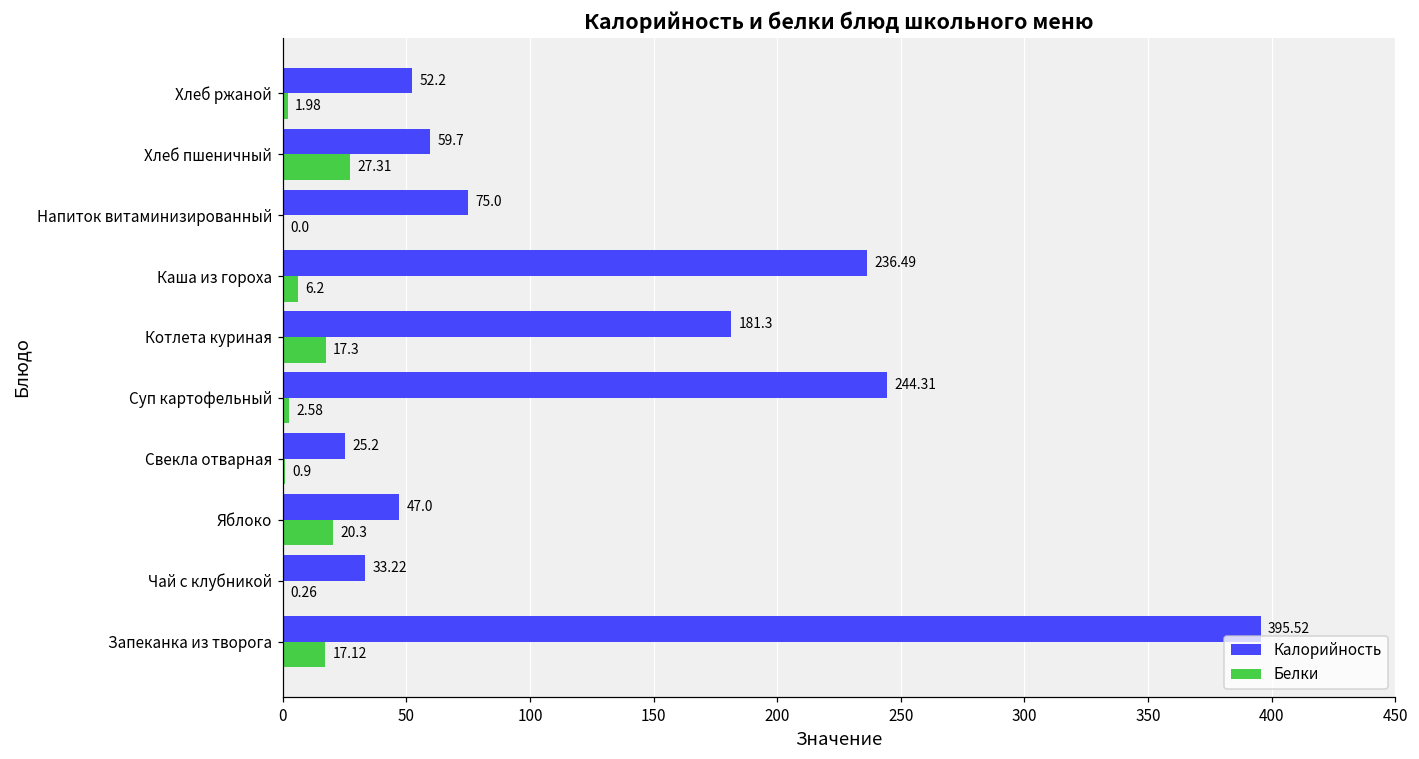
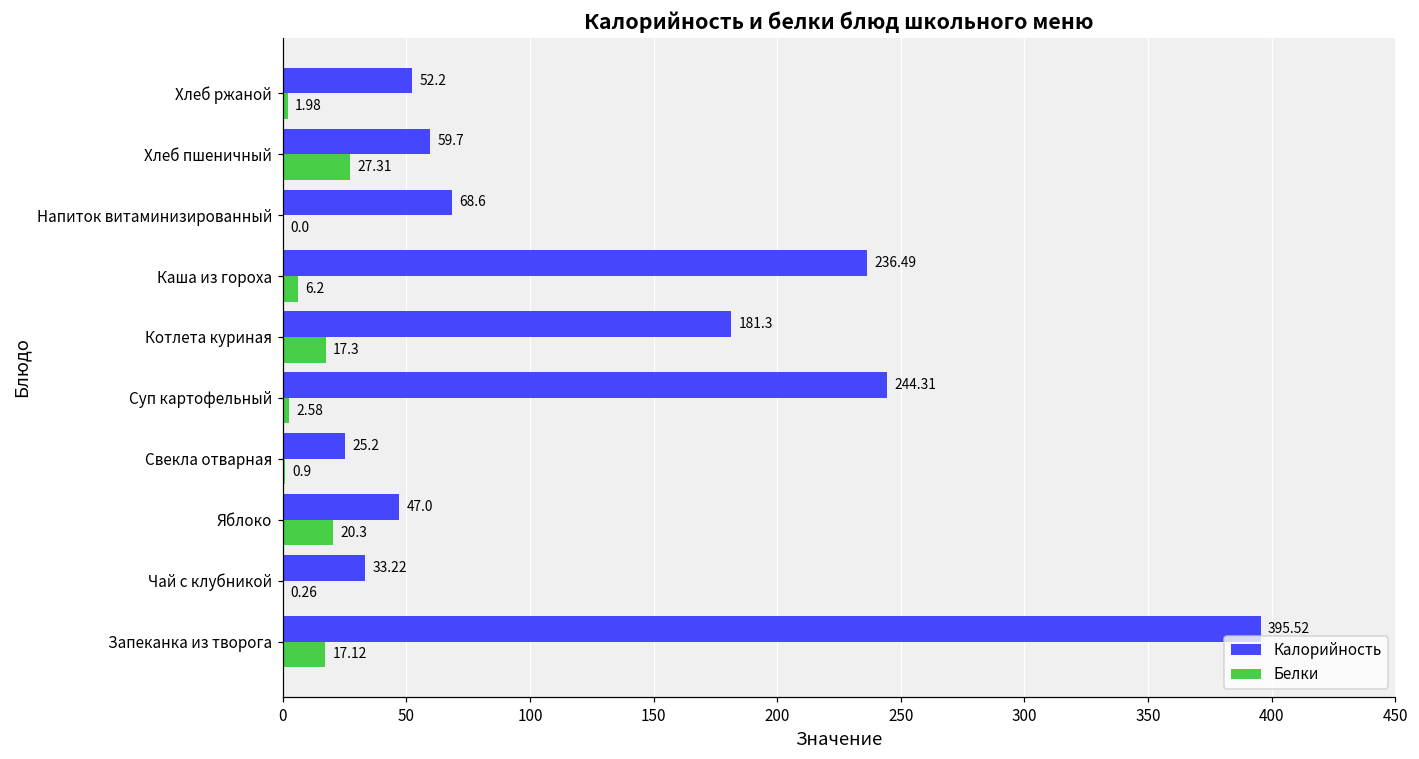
Калорийность, Напиток витаминизированный: 75.0 -> 68.6
